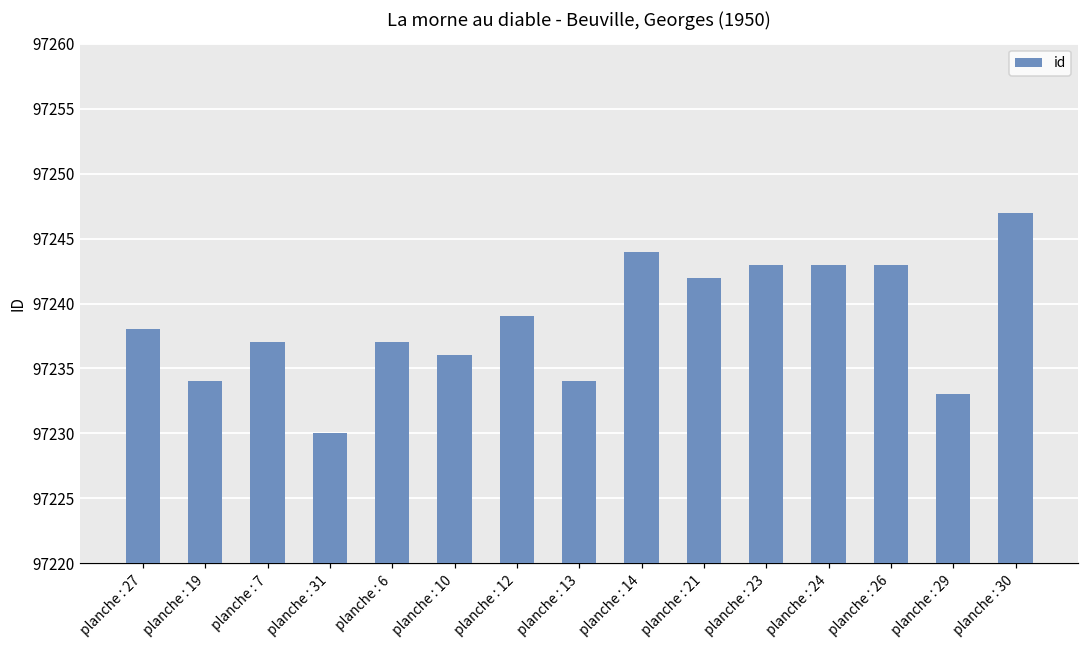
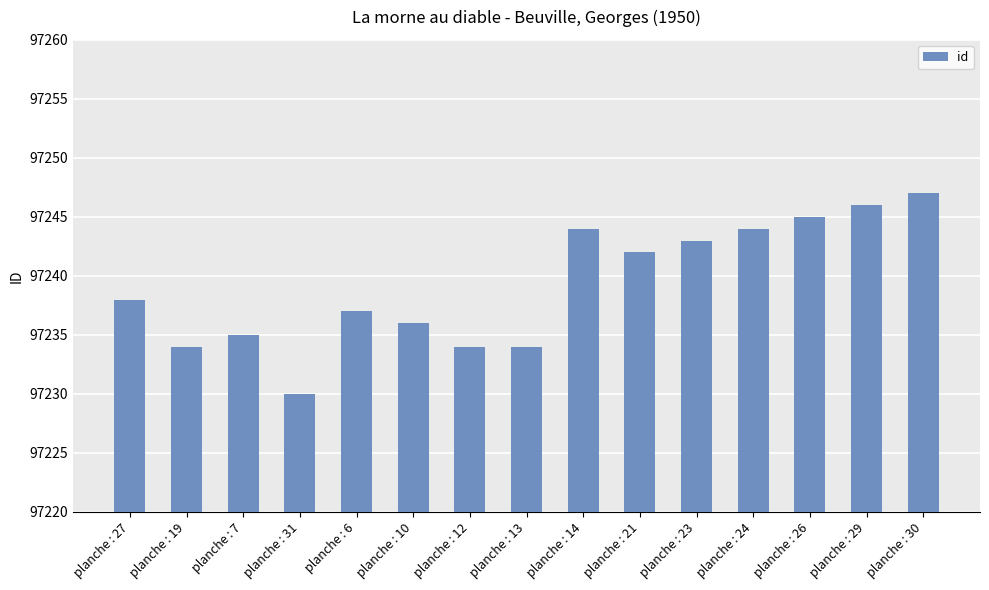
planche : 7: 97237 -> 97235
planche : 12: 97239 -> 97234
planche : 24: 97243 -> 97244
planche : 26: 97243 -> 97245
planche : 29: 97233 -> 97246
